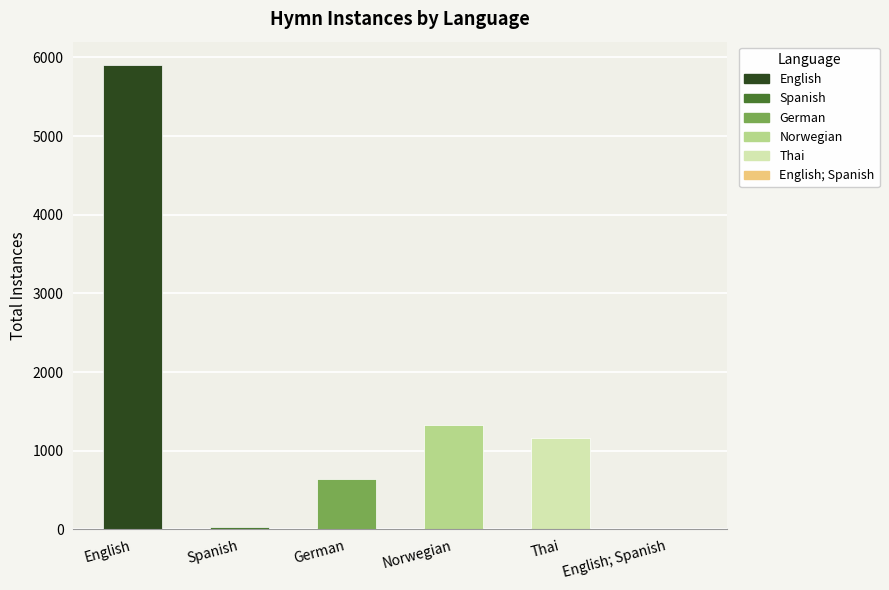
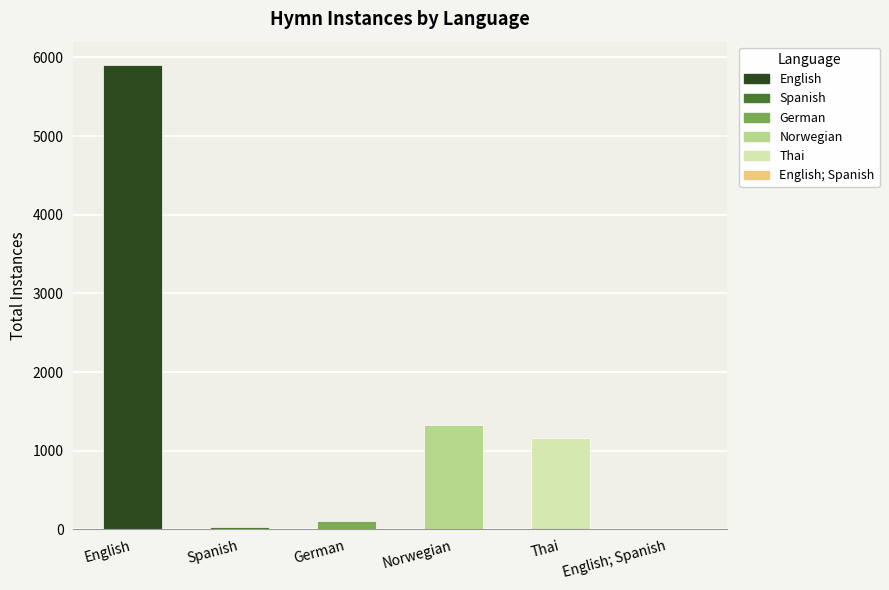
German: 600 -> 100
